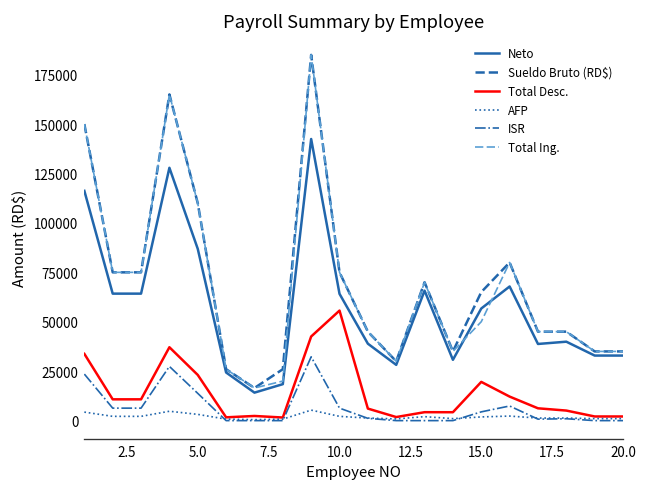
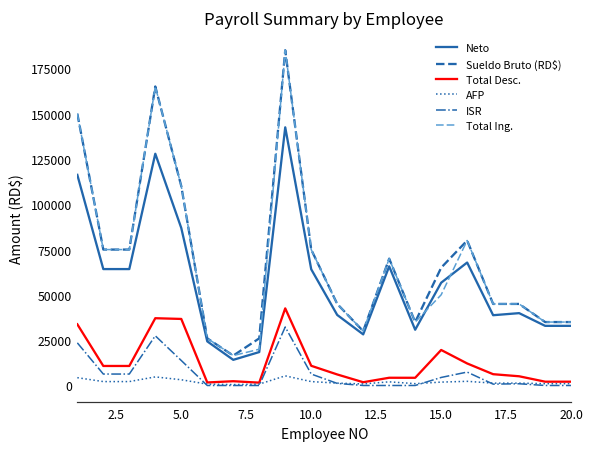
Total Desc., 5.0: 23000 -> 37000
Total Desc., 10.0: 56000 -> 11000
